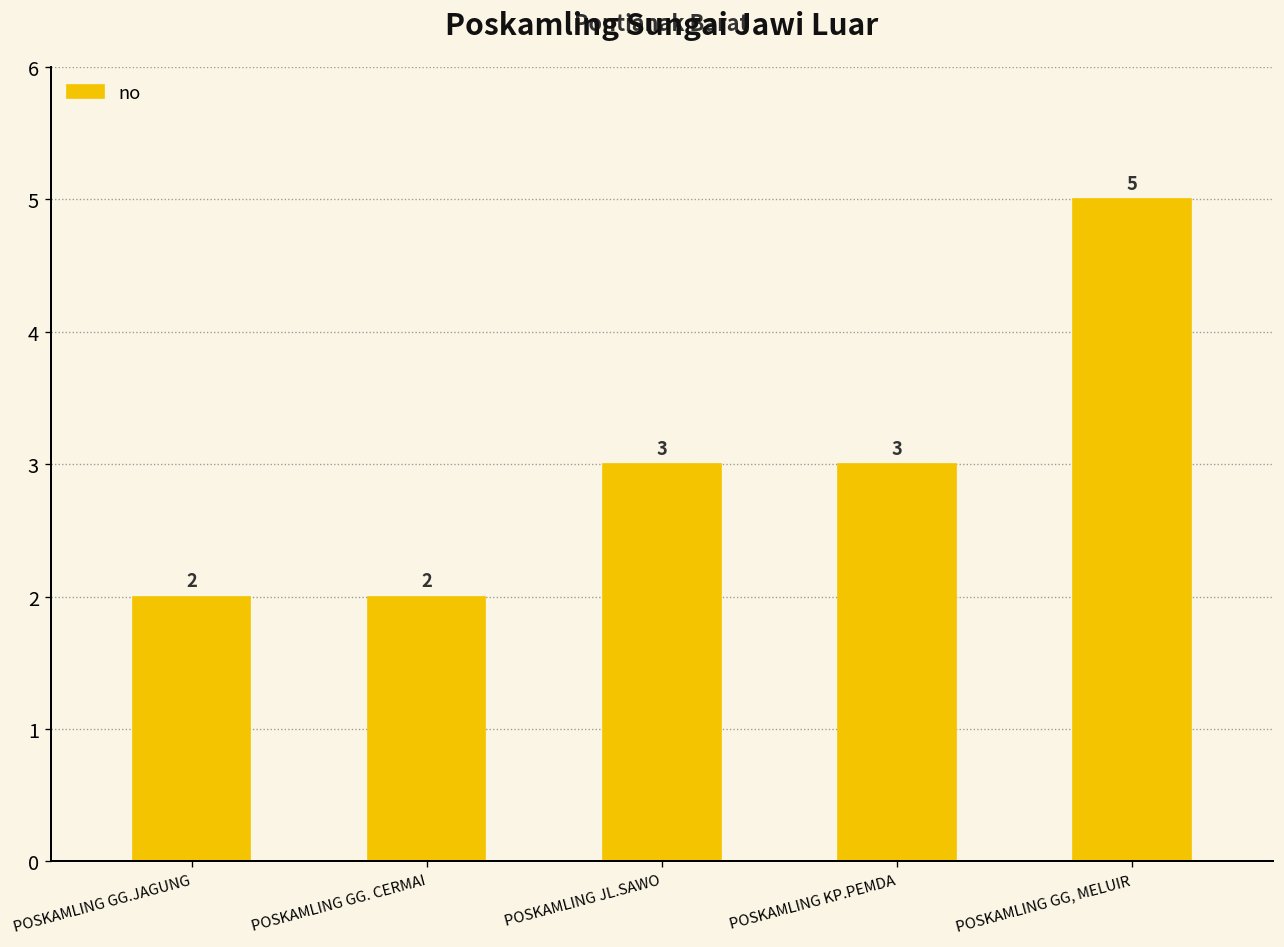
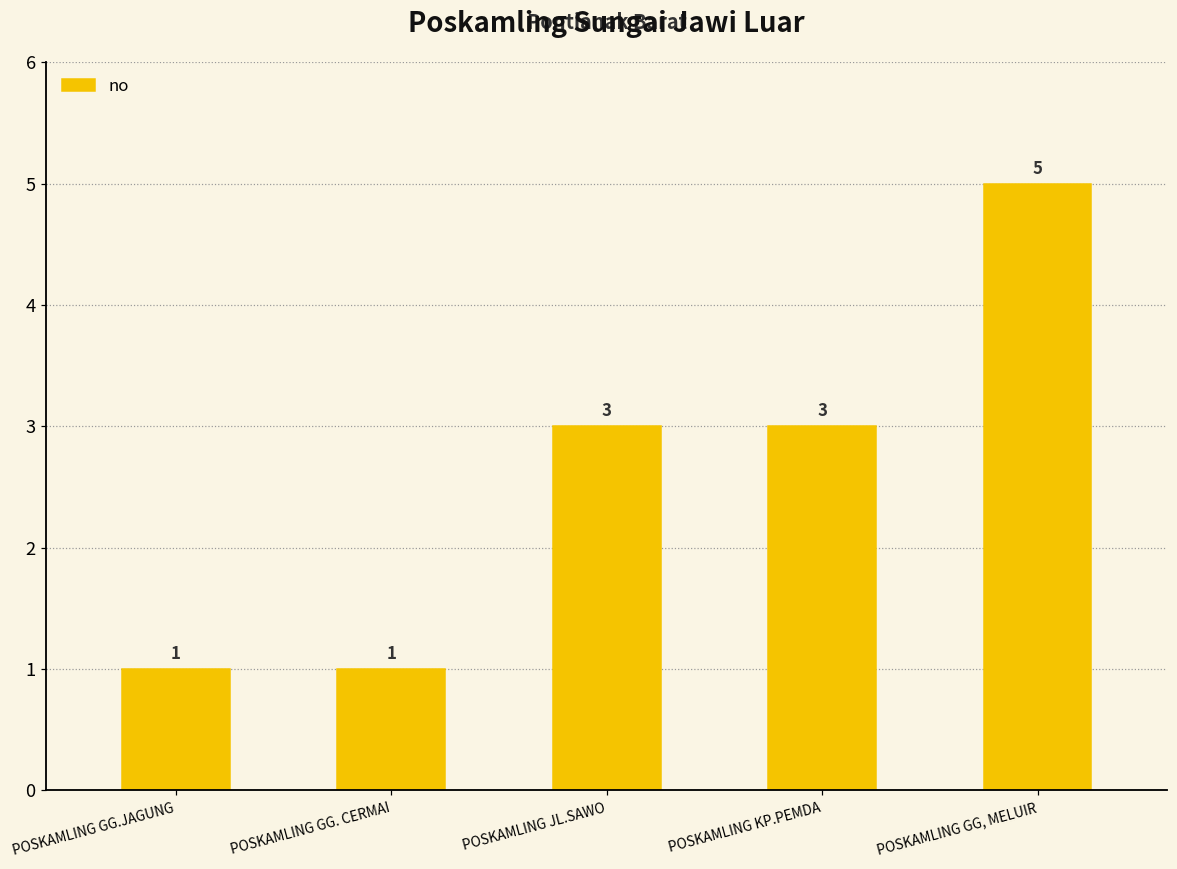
POSKAMLING GG.JAGUNG: 2 -> 1
POSKAMLING GG. CERMAI: 2 -> 1
